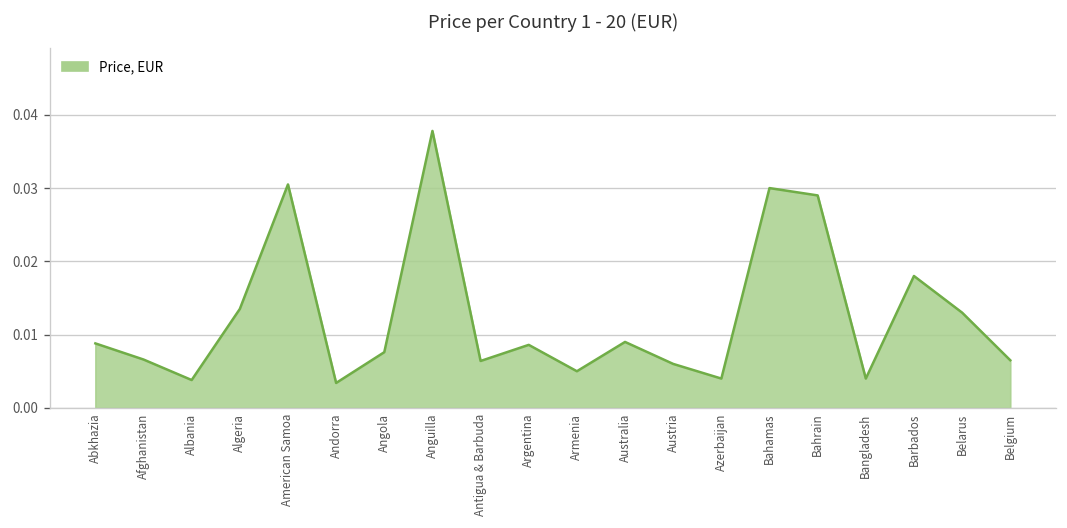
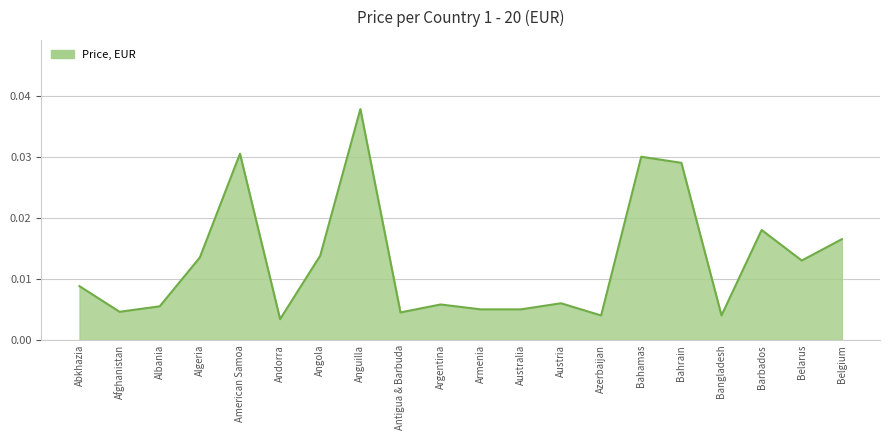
Afghanistan: 0.007 -> 0.005
Albania: 0.004 -> 0.006
Angola: 0.008 -> 0.014
Antigua & Barbuda: 0.006 -> 0.005
Argentina: 0.009 -> 0.006
Australia: 0.009 -> 0.005
Belgium: 0.007 -> 0.017
